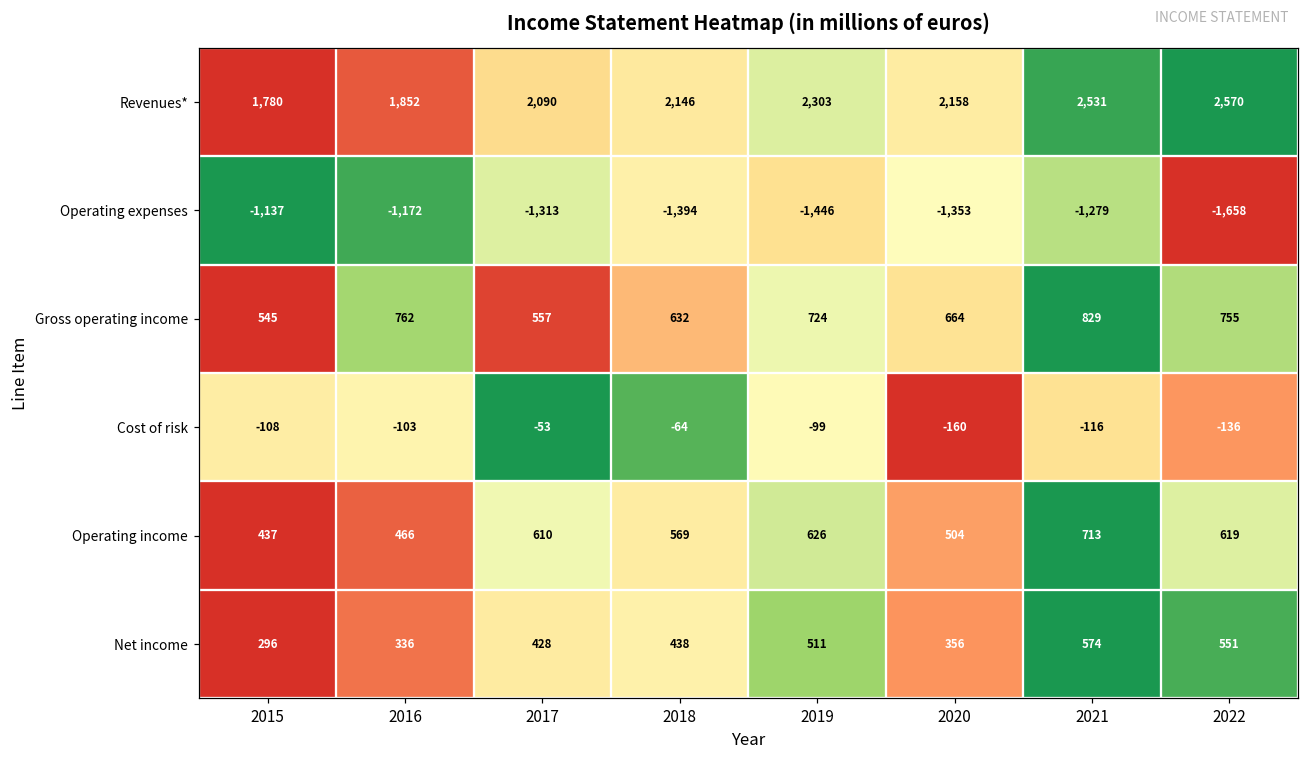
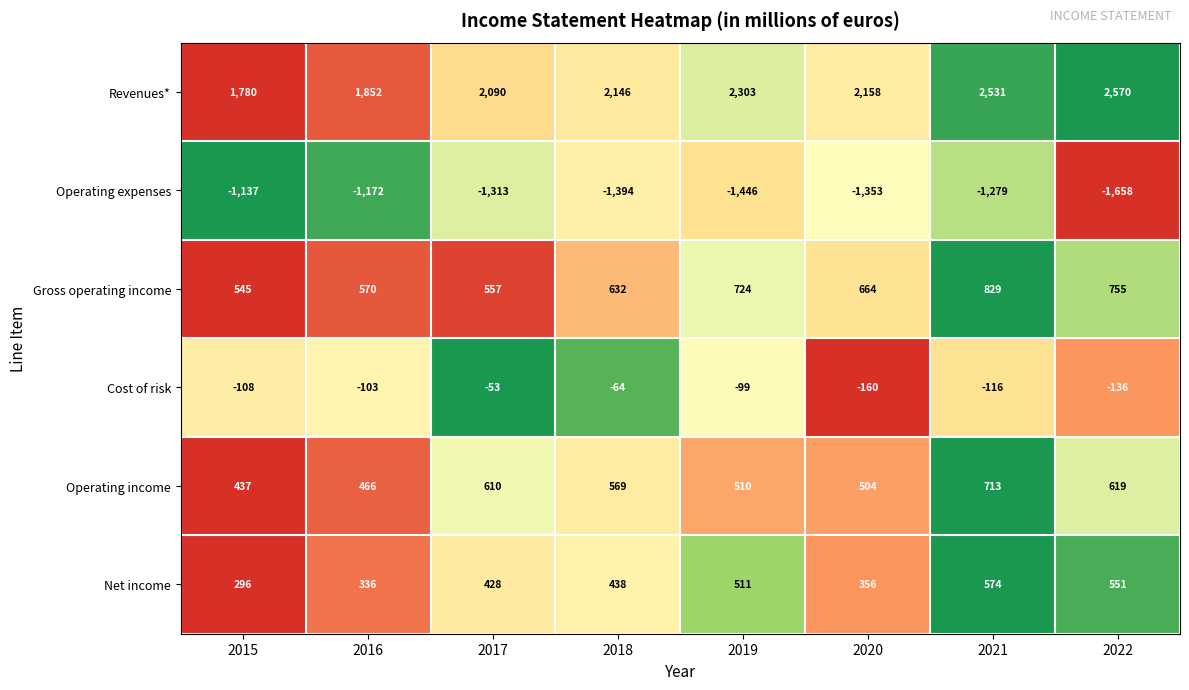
Gross operating income, 2016: 762 -> 570
Operating income, 2019: 626 -> 510
